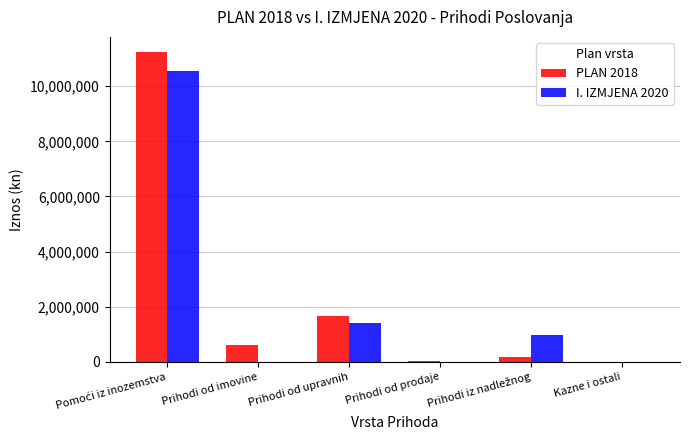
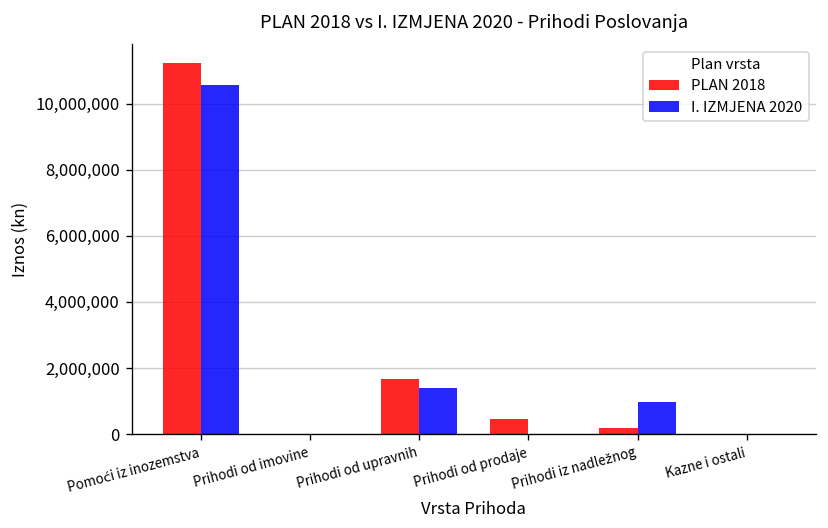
PLAN 2018, Prihodi od imovine: 600,000 -> 0
PLAN 2018, Prihodi od prodaje: 0 -> 500,000
